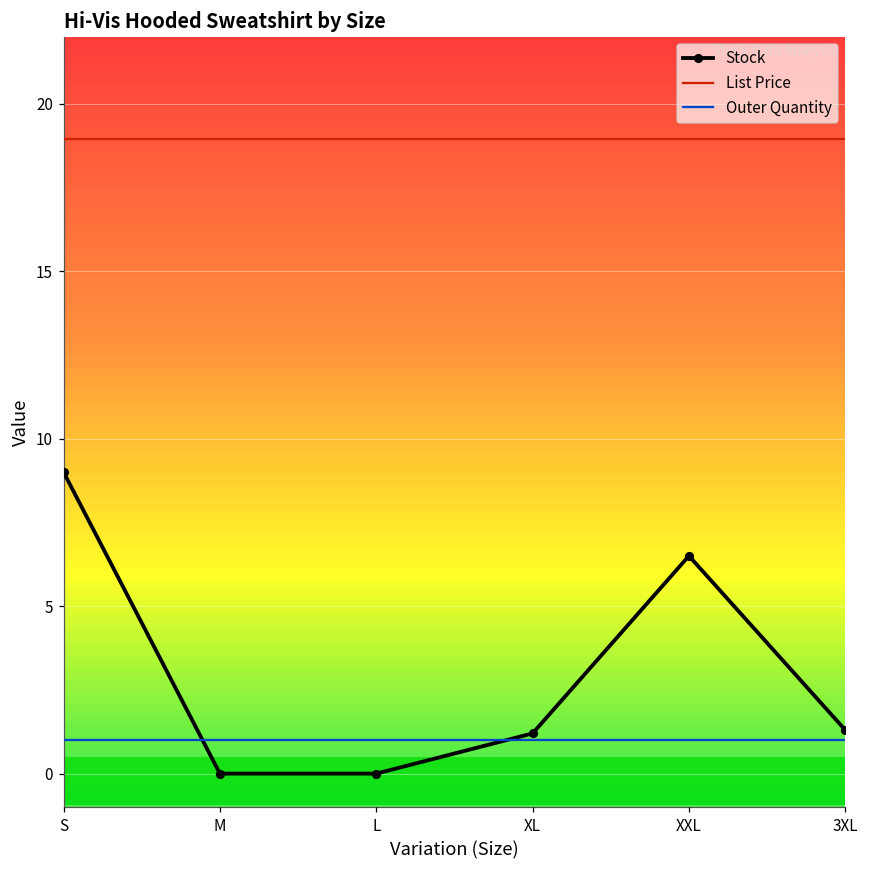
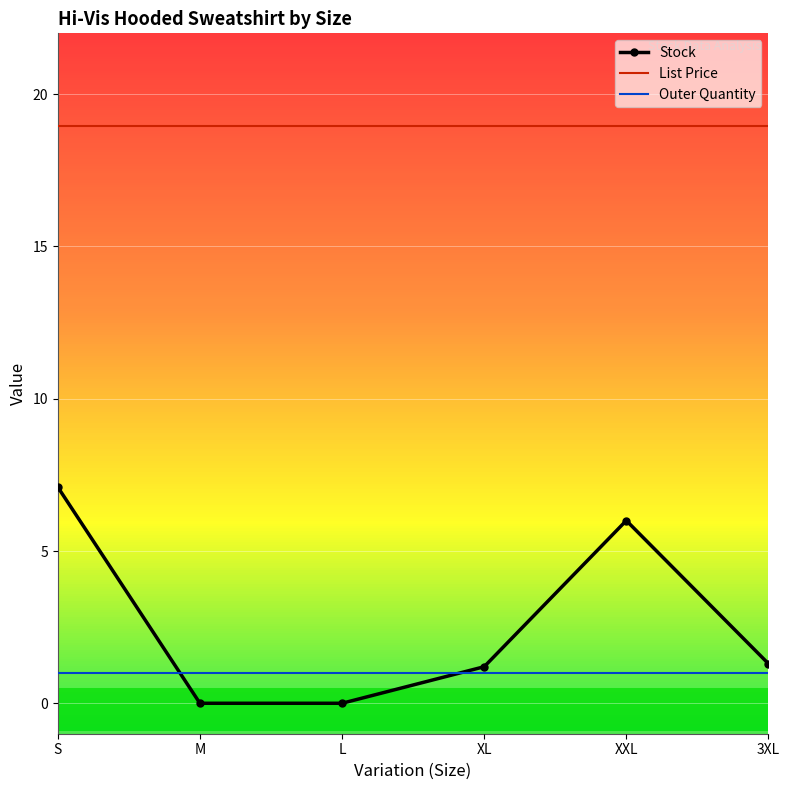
Stock, S: 9.0 -> 7.1
Stock, XXL: 6.5 -> 6.0
